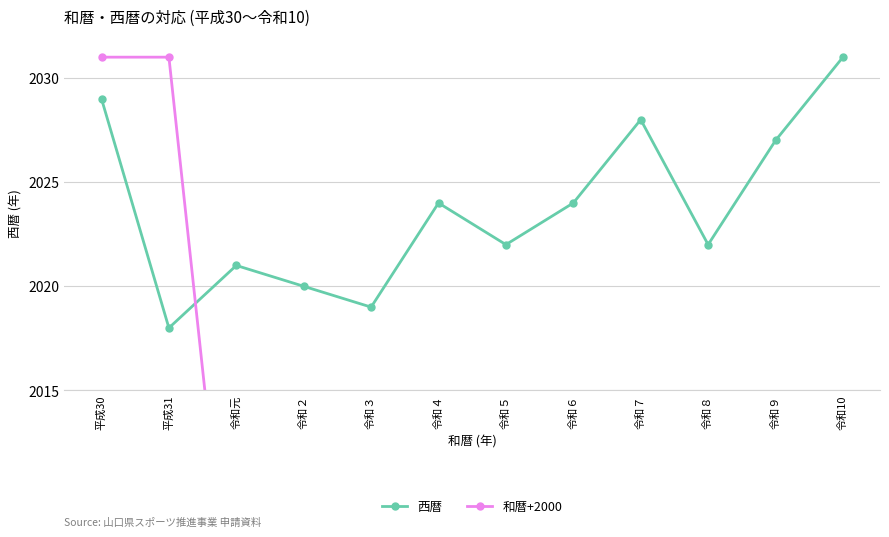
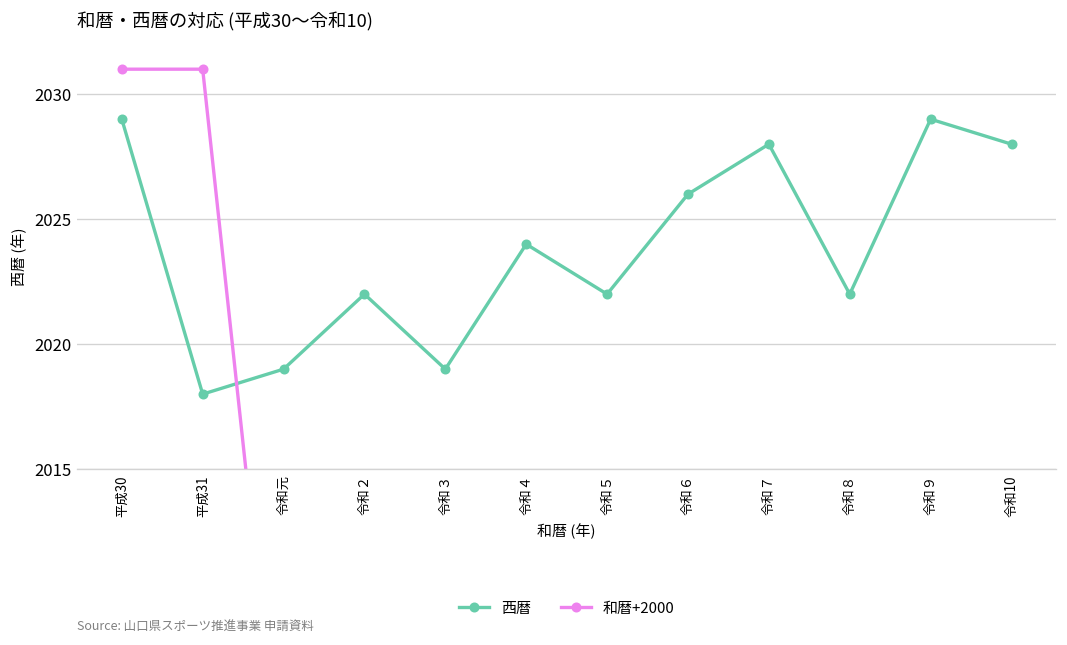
西暦, 令和元: 2021 -> 2019
西暦, 令和２: 2020 -> 2022
西暦, 令和６: 2024 -> 2026
西暦, 令和９: 2027 -> 2029
西暦, 令和10: 2031 -> 2028
